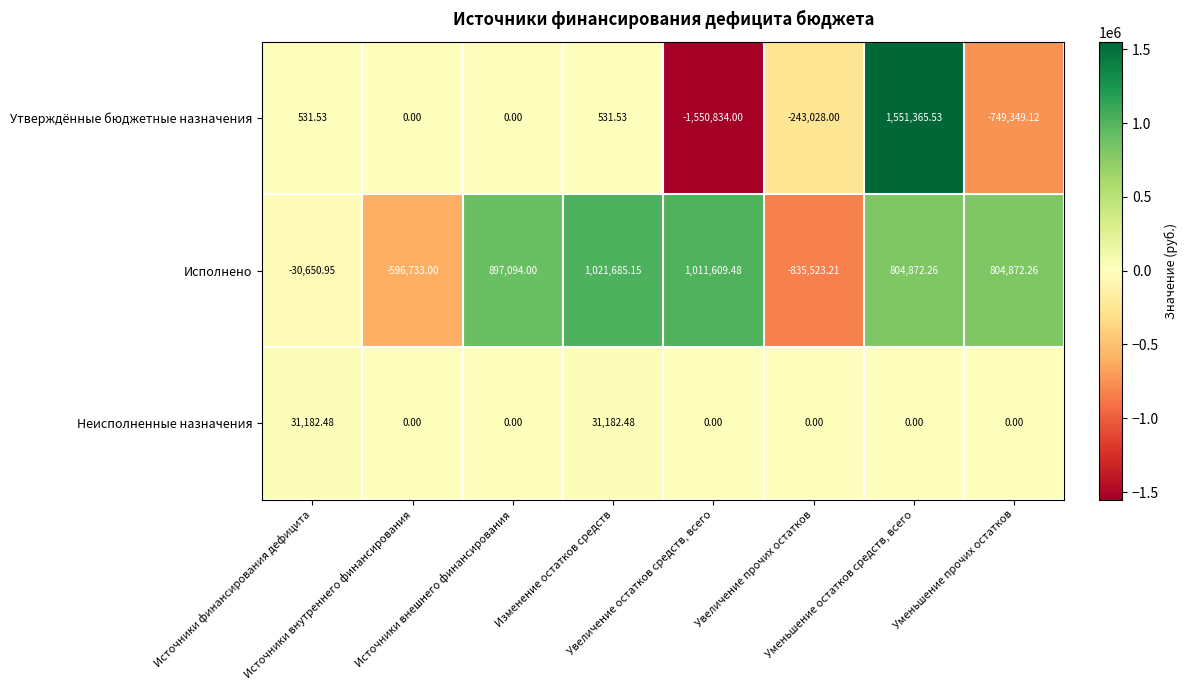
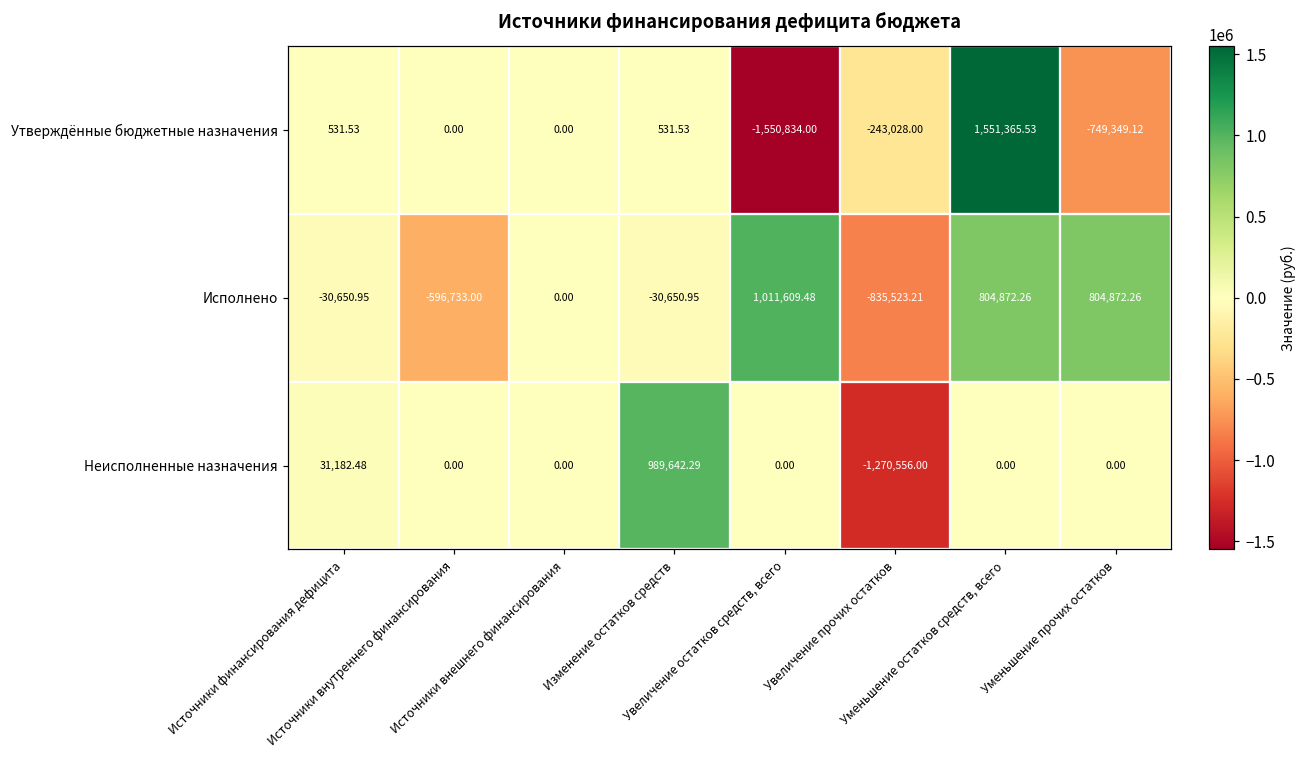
Исполнено, Источники внешнего финансирования: 897,094.00 -> 0.00
Исполнено, Изменение остатков средств: 1,021,685.15 -> -30,650.95
Неисполненные назначения, Изменение остатков средств: 31,182.48 -> 989,642.29
Неисполненные назначения, Увеличение прочих остатков: 0.00 -> -1,270,556.00
